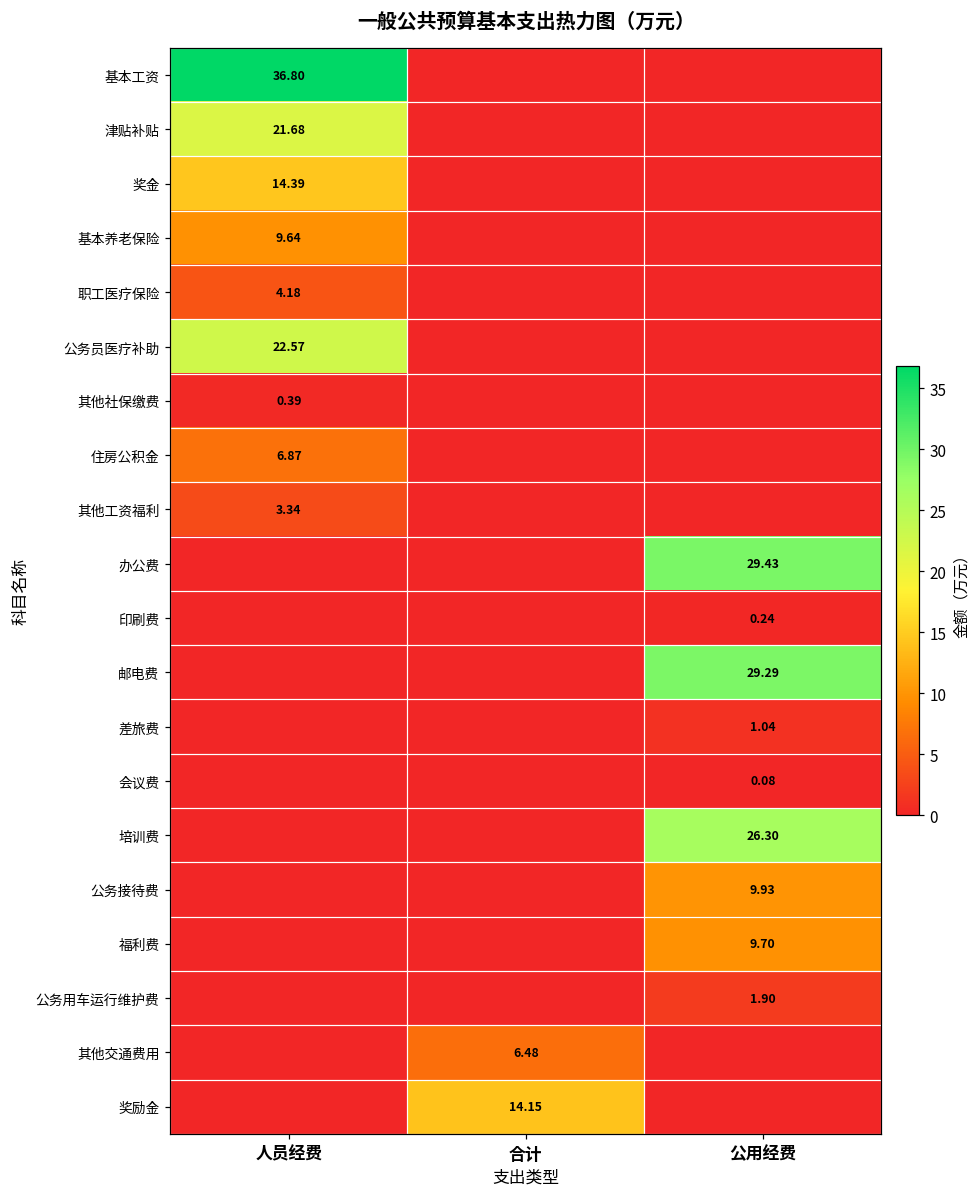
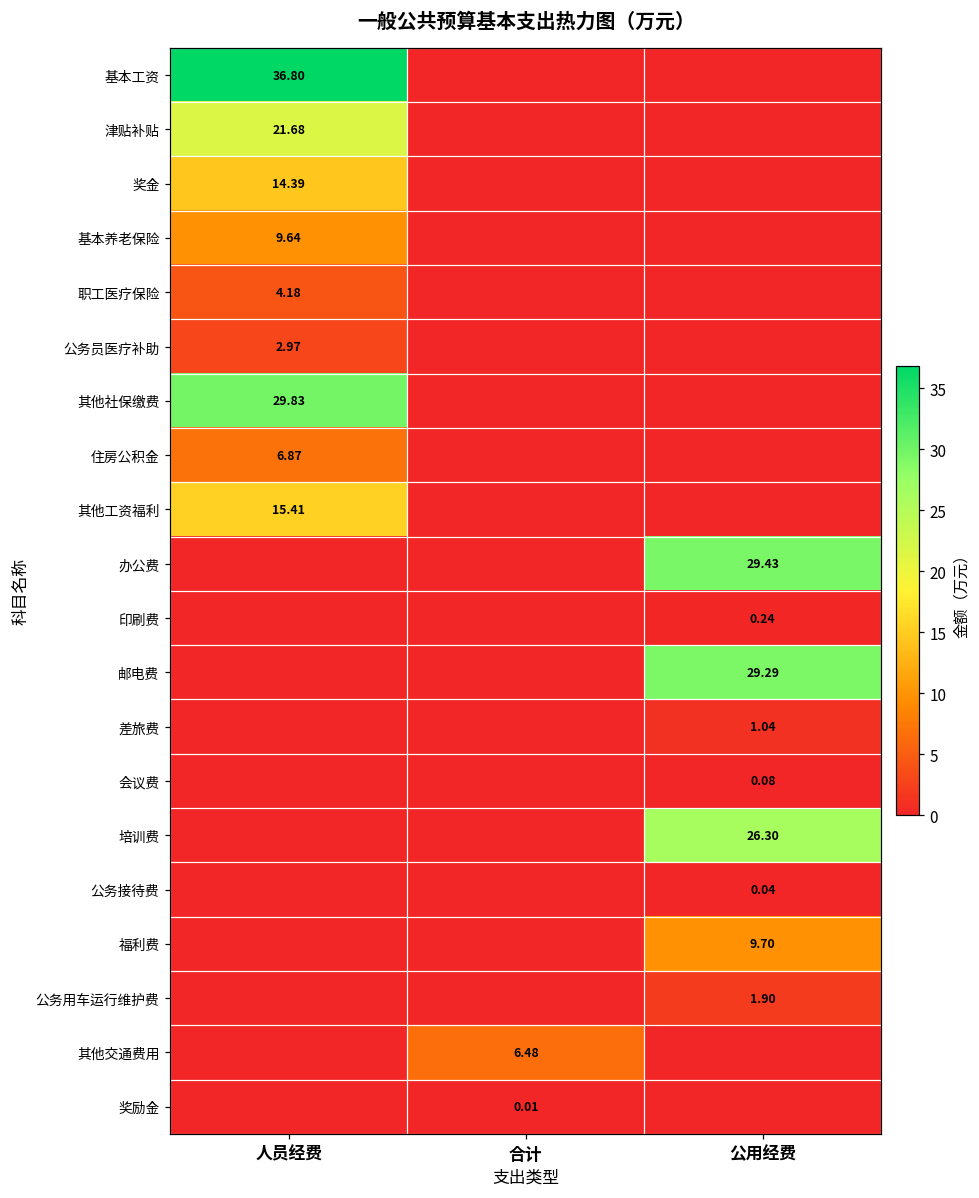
公务员医疗补助, 人员经费: 22.57 -> 2.97
其他社保缴费, 人员经费: 0.39 -> 29.83
其他工资福利, 人员经费: 3.34 -> 15.41
公务接待费, 公用经费: 9.93 -> 0.04
奖励金, 合计: 14.15 -> 0.01
